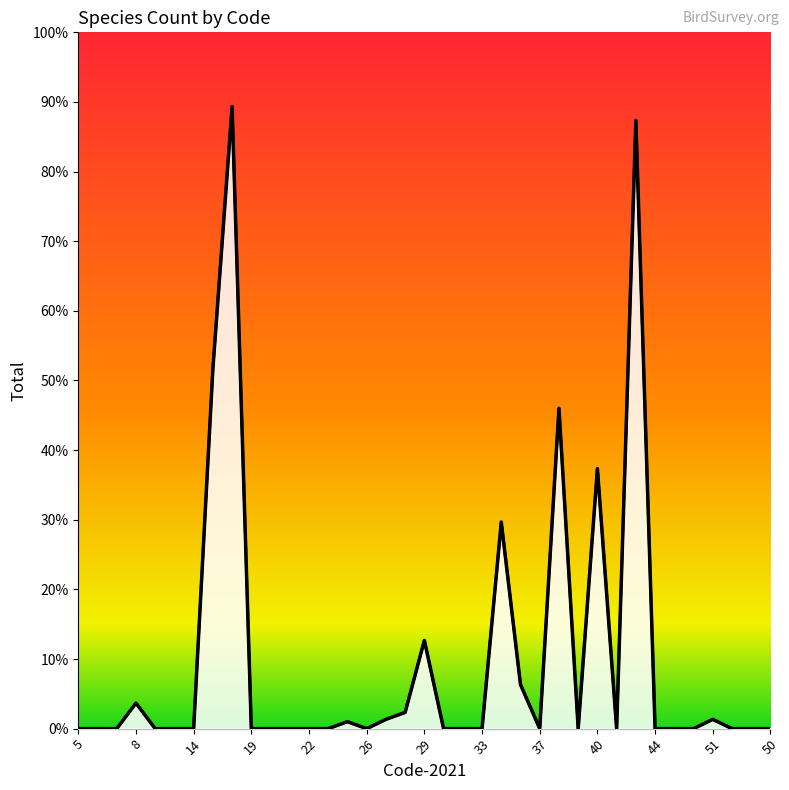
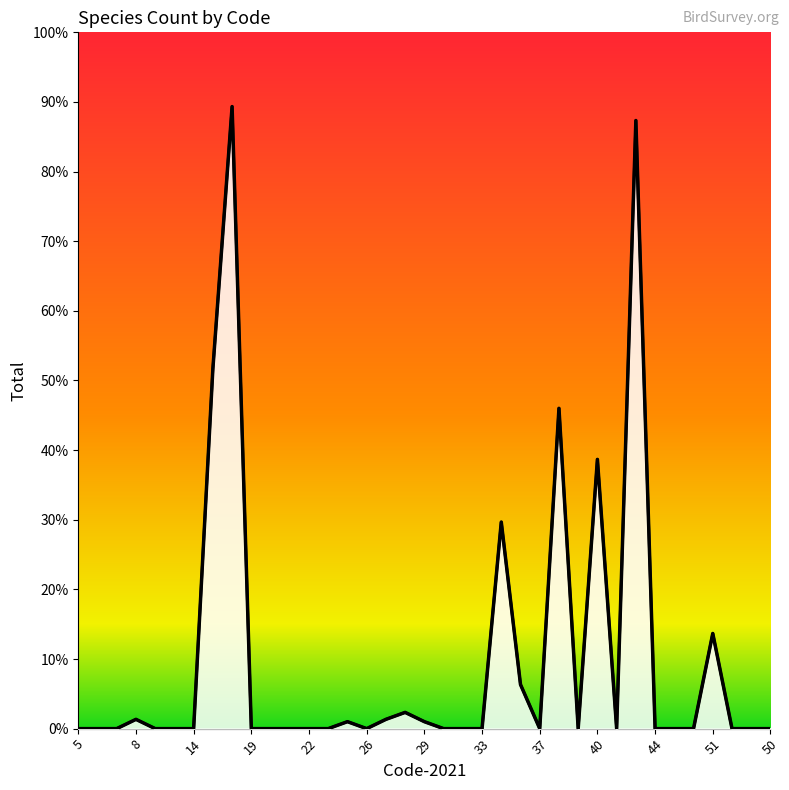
8: 4% -> 1%
29: 13% -> 1%
40: 37% -> 39%
51: 1% -> 14%
